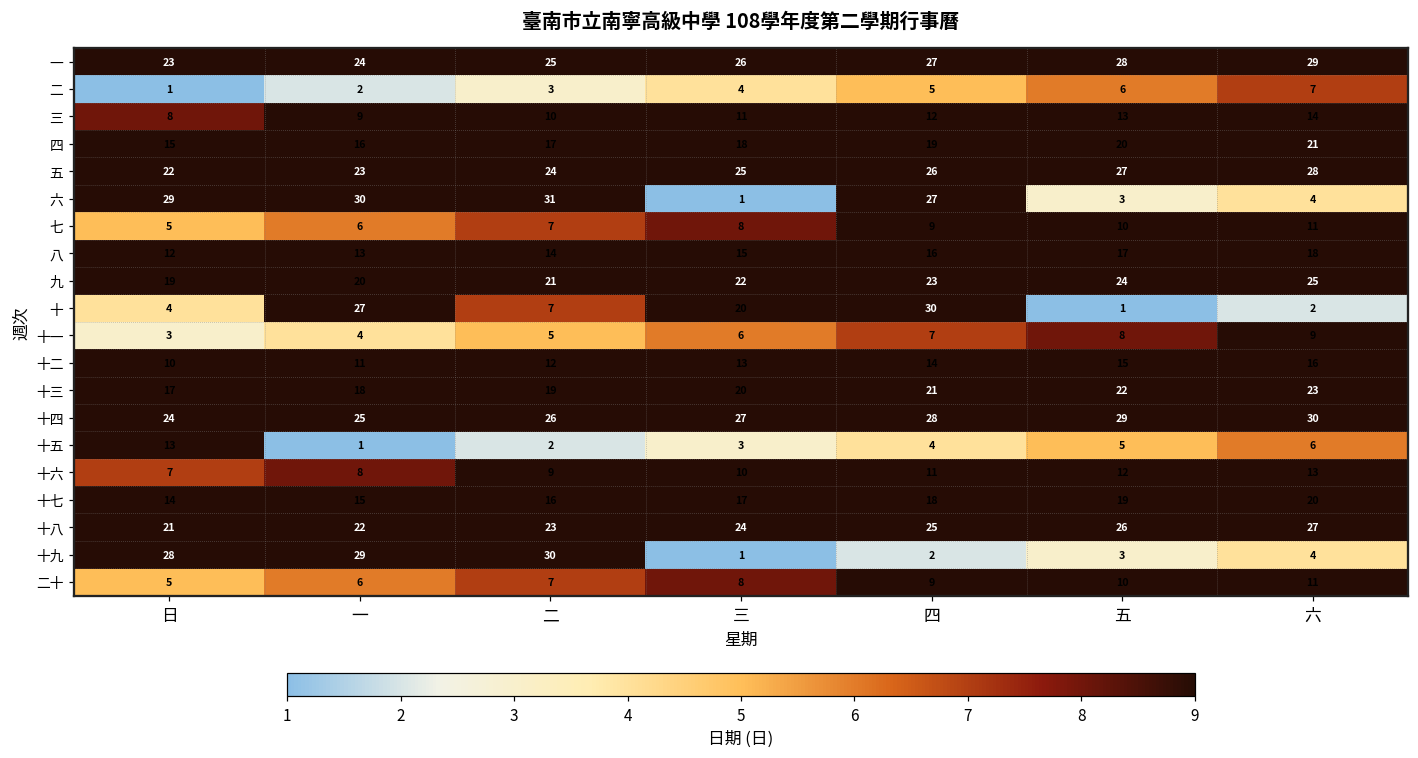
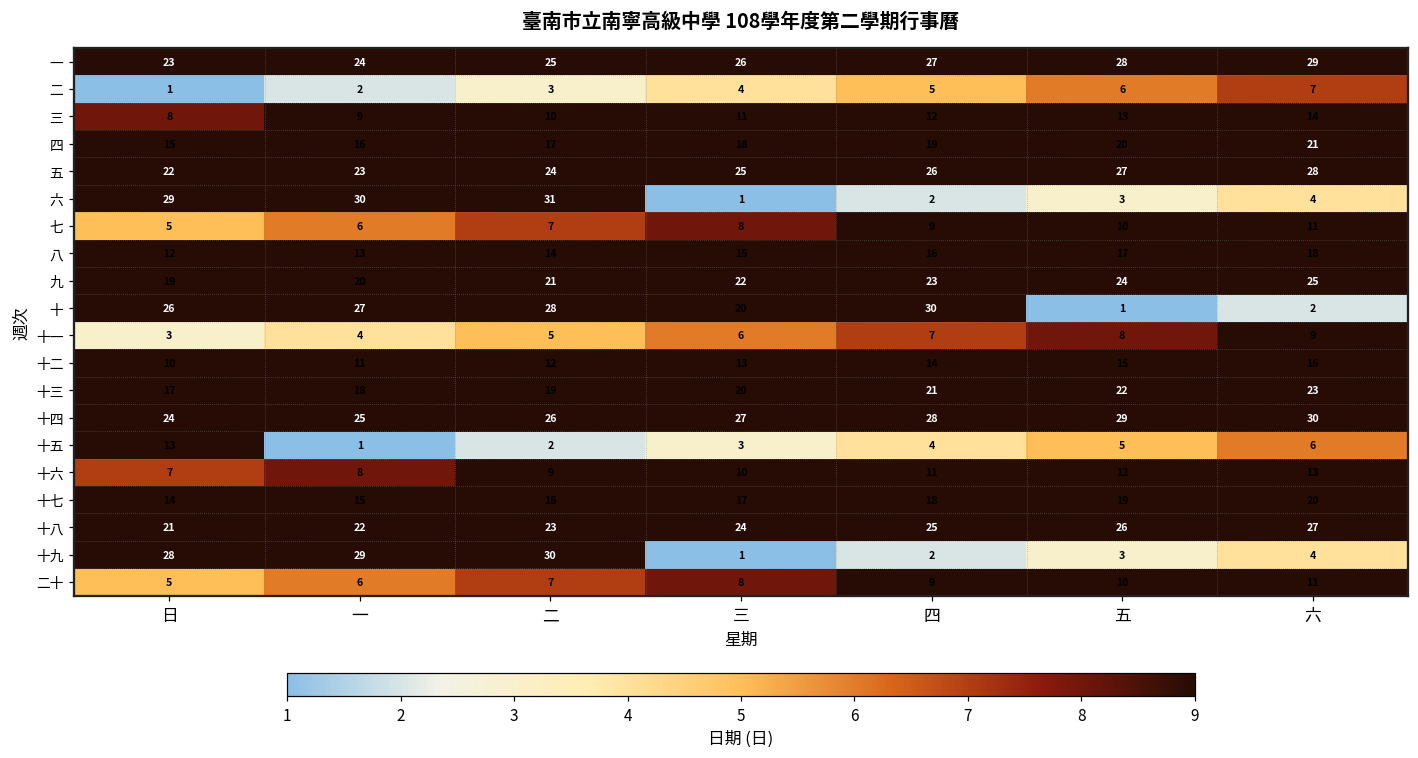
六, 四: 27 -> 2
十, 日: 4 -> 26
十, 二: 7 -> 28
